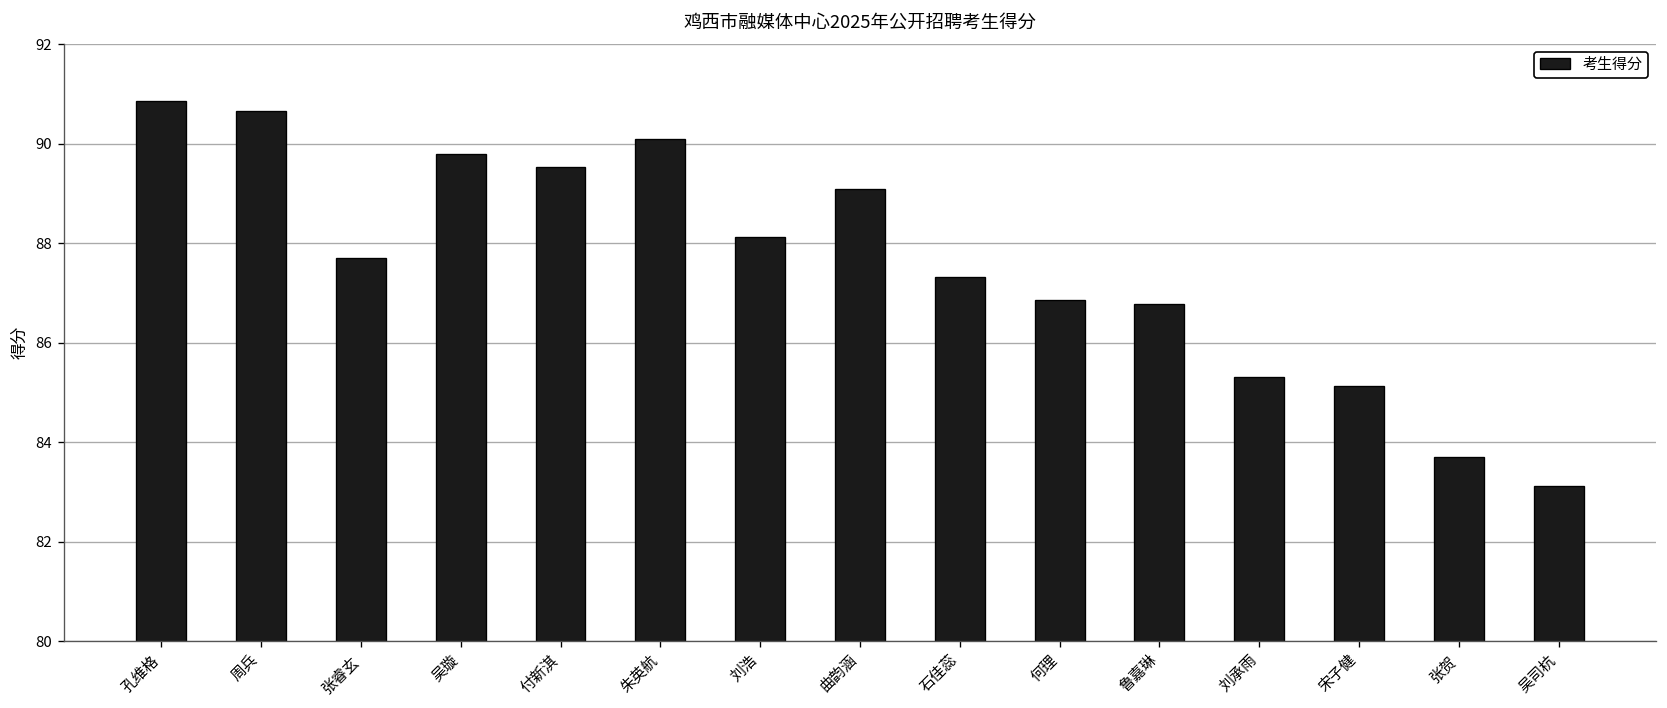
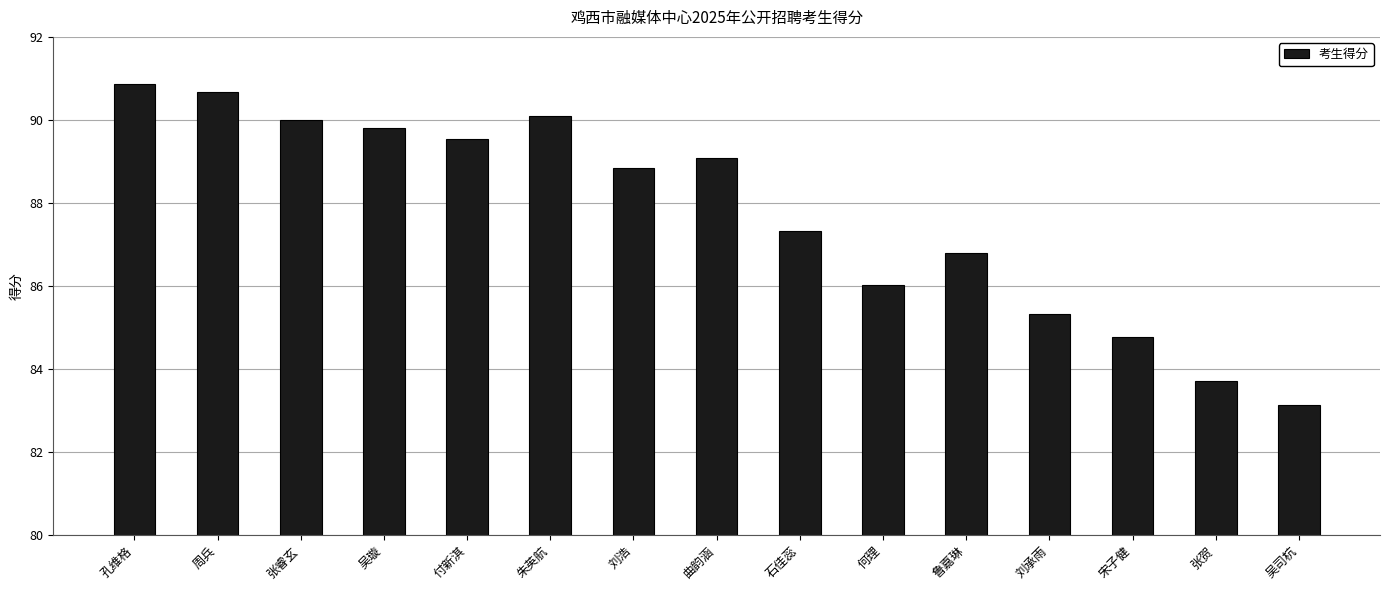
张睿玄: 87.7 -> 90.0
刘浩: 88.1 -> 88.8
何理: 86.9 -> 86.0
宋子健: 85.1 -> 84.8
